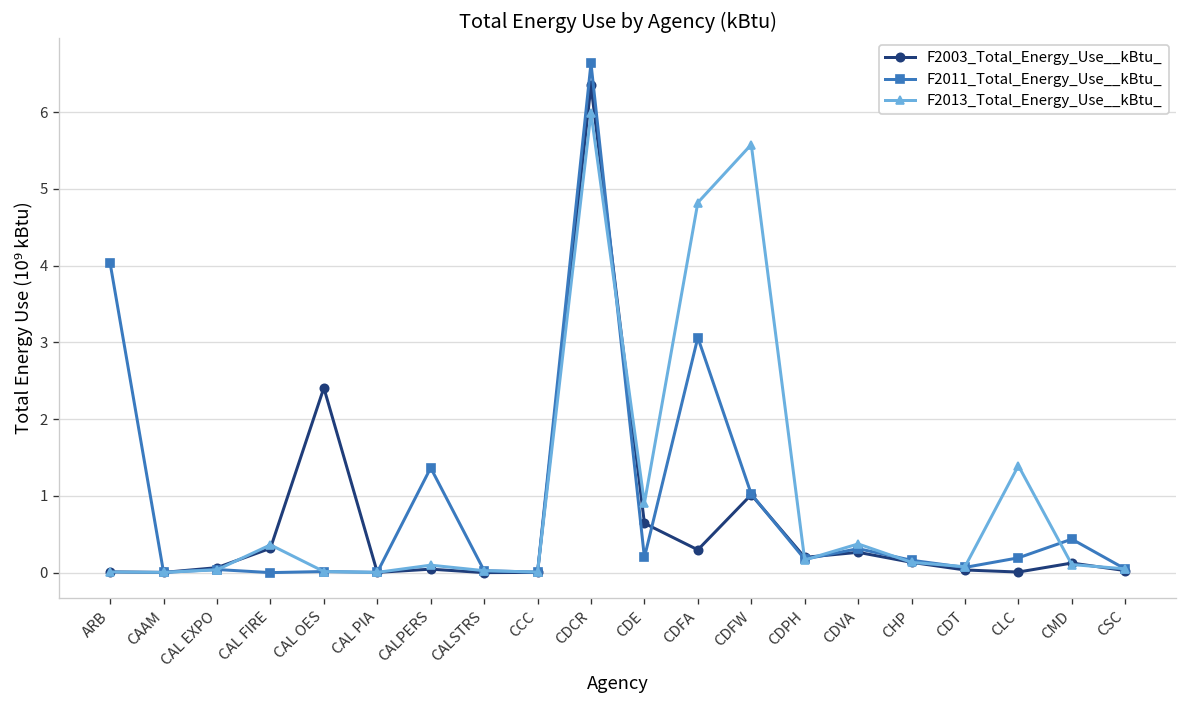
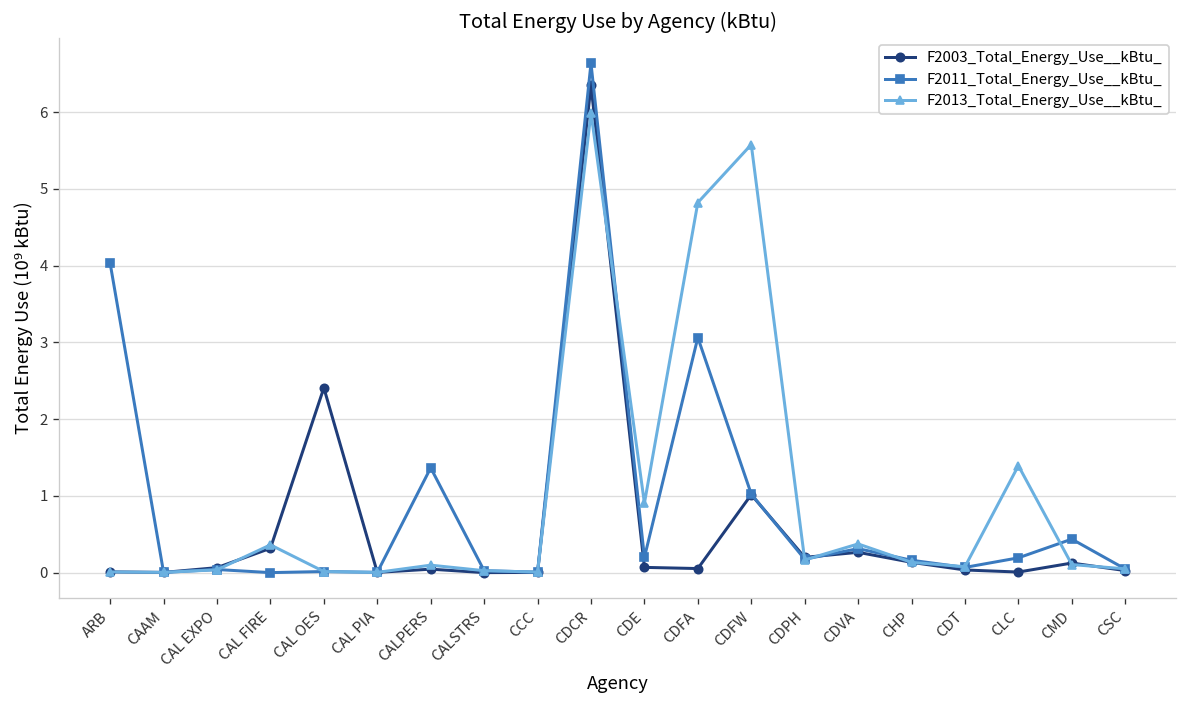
F2003_Total_Energy_Use__kBtu_, CDE: 0.6 -> 0.1
F2003_Total_Energy_Use__kBtu_, CDFA: 0.3 -> 0.1
